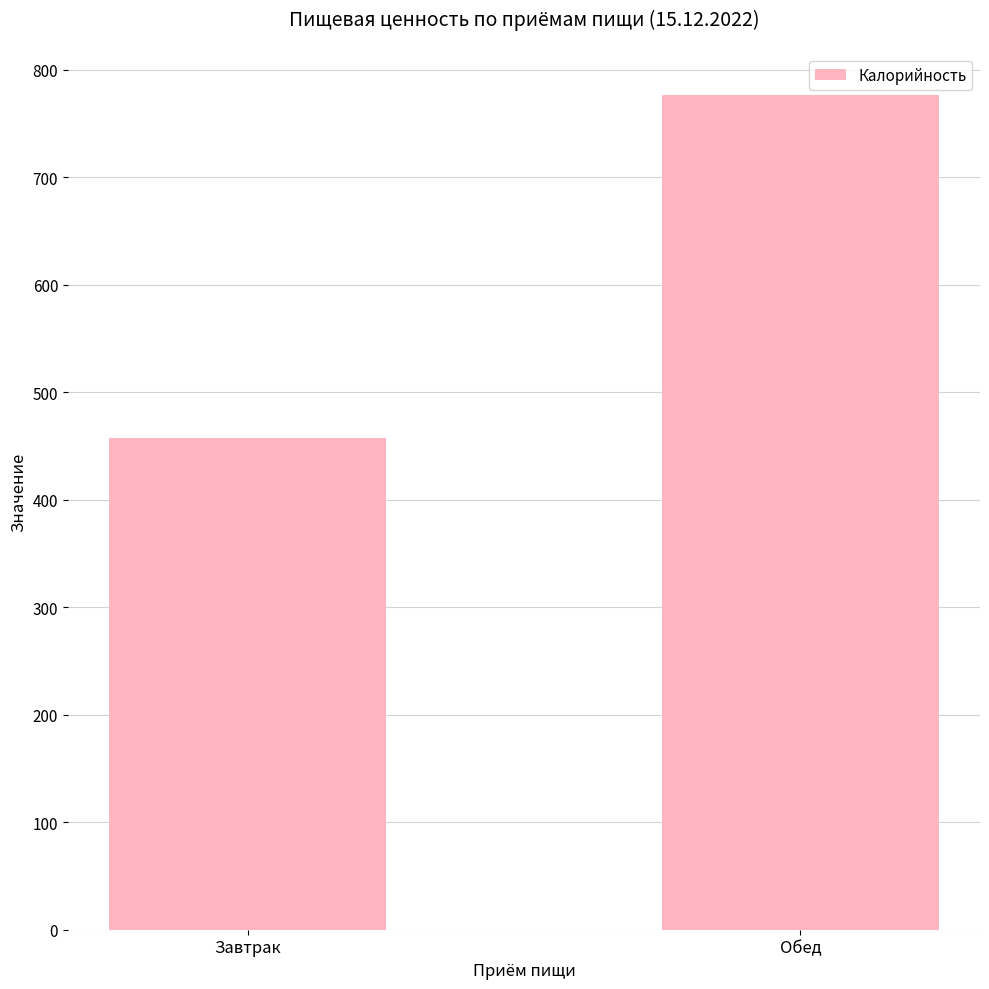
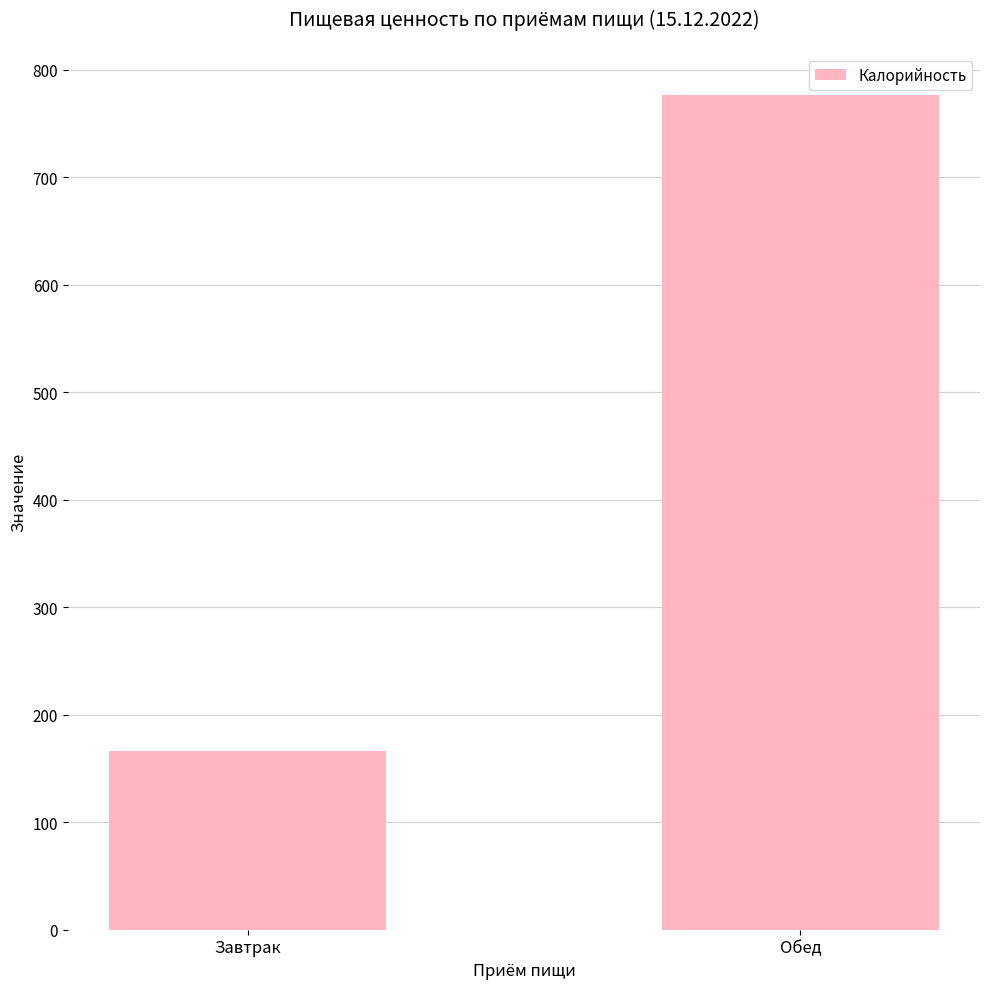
Завтрак: 458 -> 166
